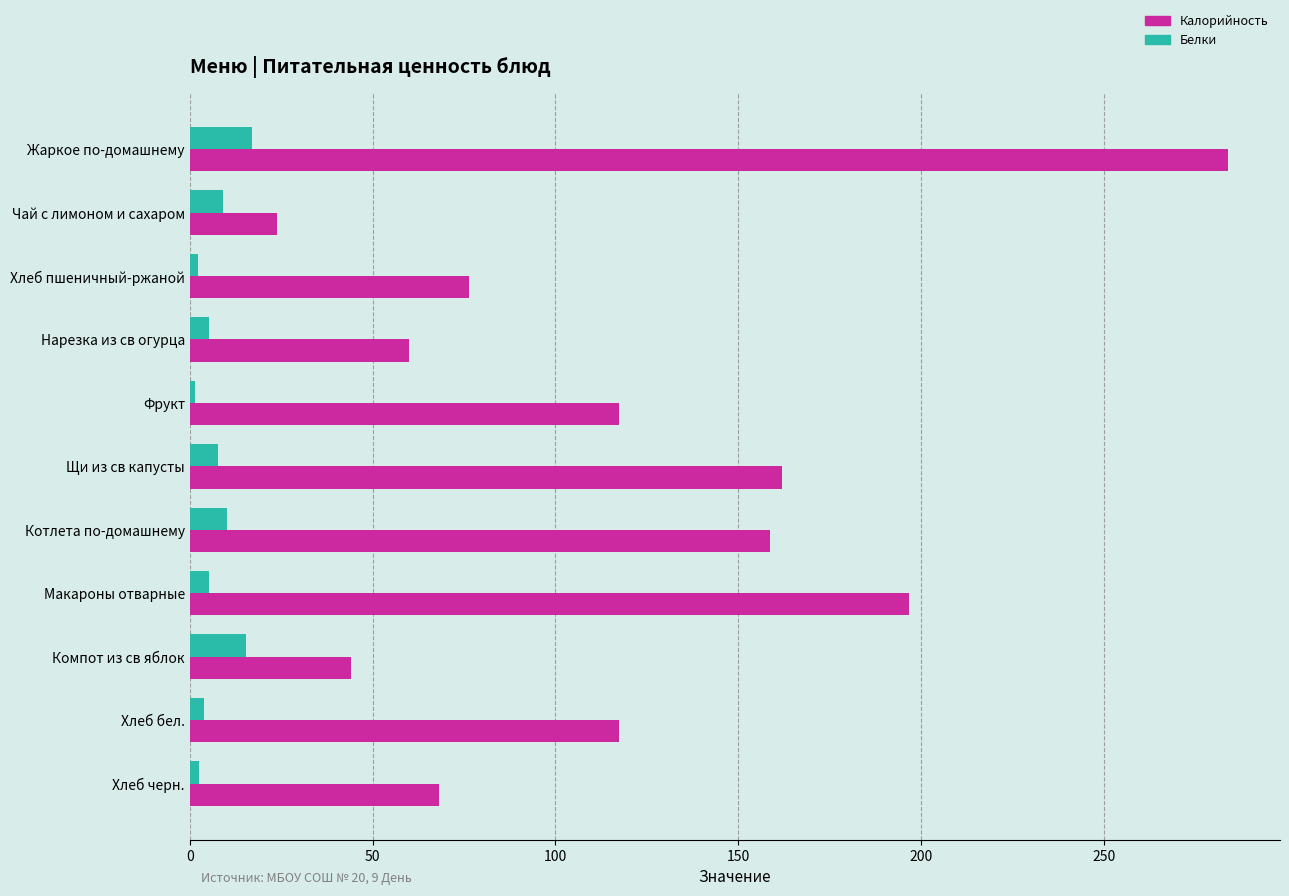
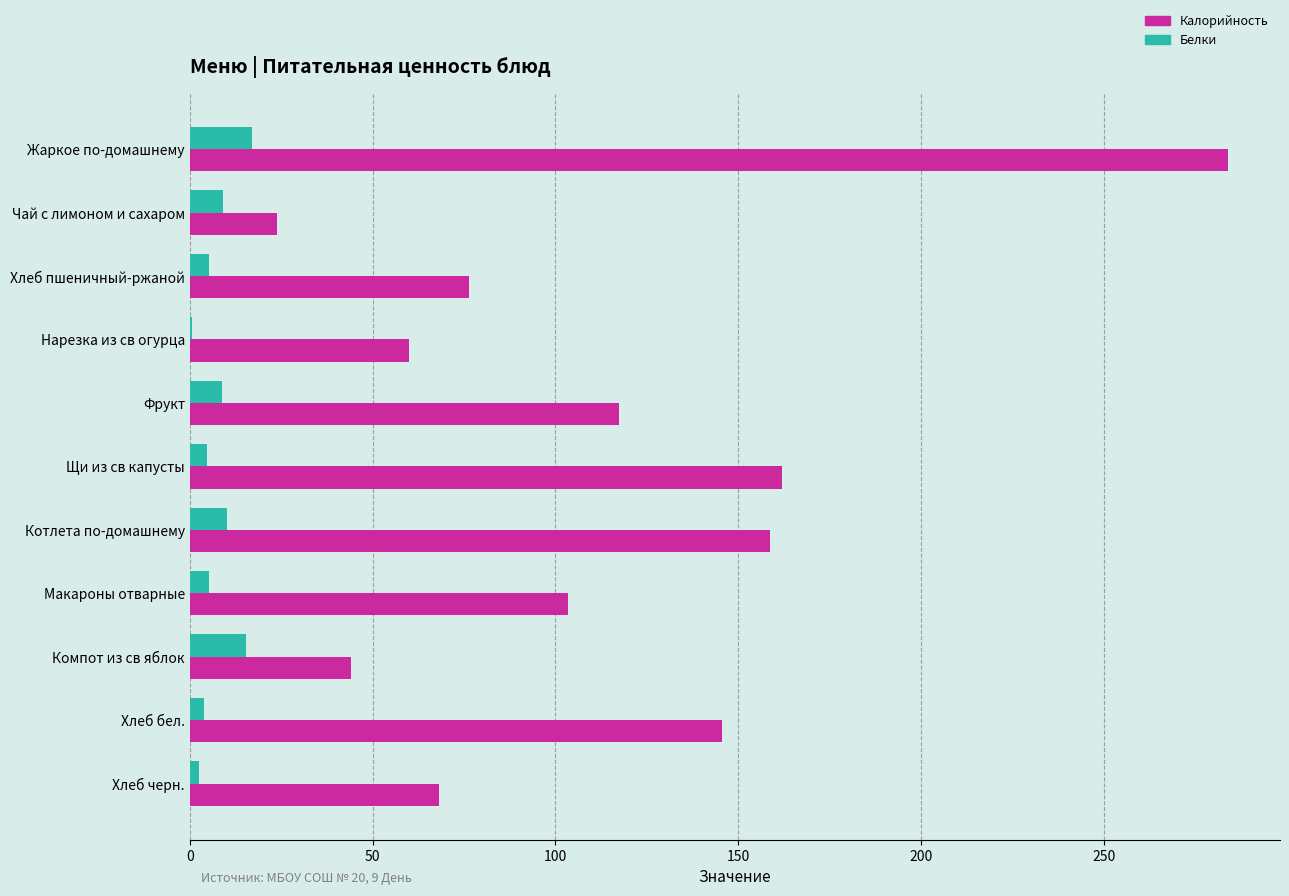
Белки, Хлеб пшеничный-ржаной: 2 -> 5
Белки, Нарезка из св огурца: 5 -> 1
Белки, Фрукт: 2 -> 9
Белки, Щи из св капусты: 8 -> 5
Калорийность, Макароны отварные: 197 -> 104
Калорийность, Хлеб бел.: 118 -> 146
